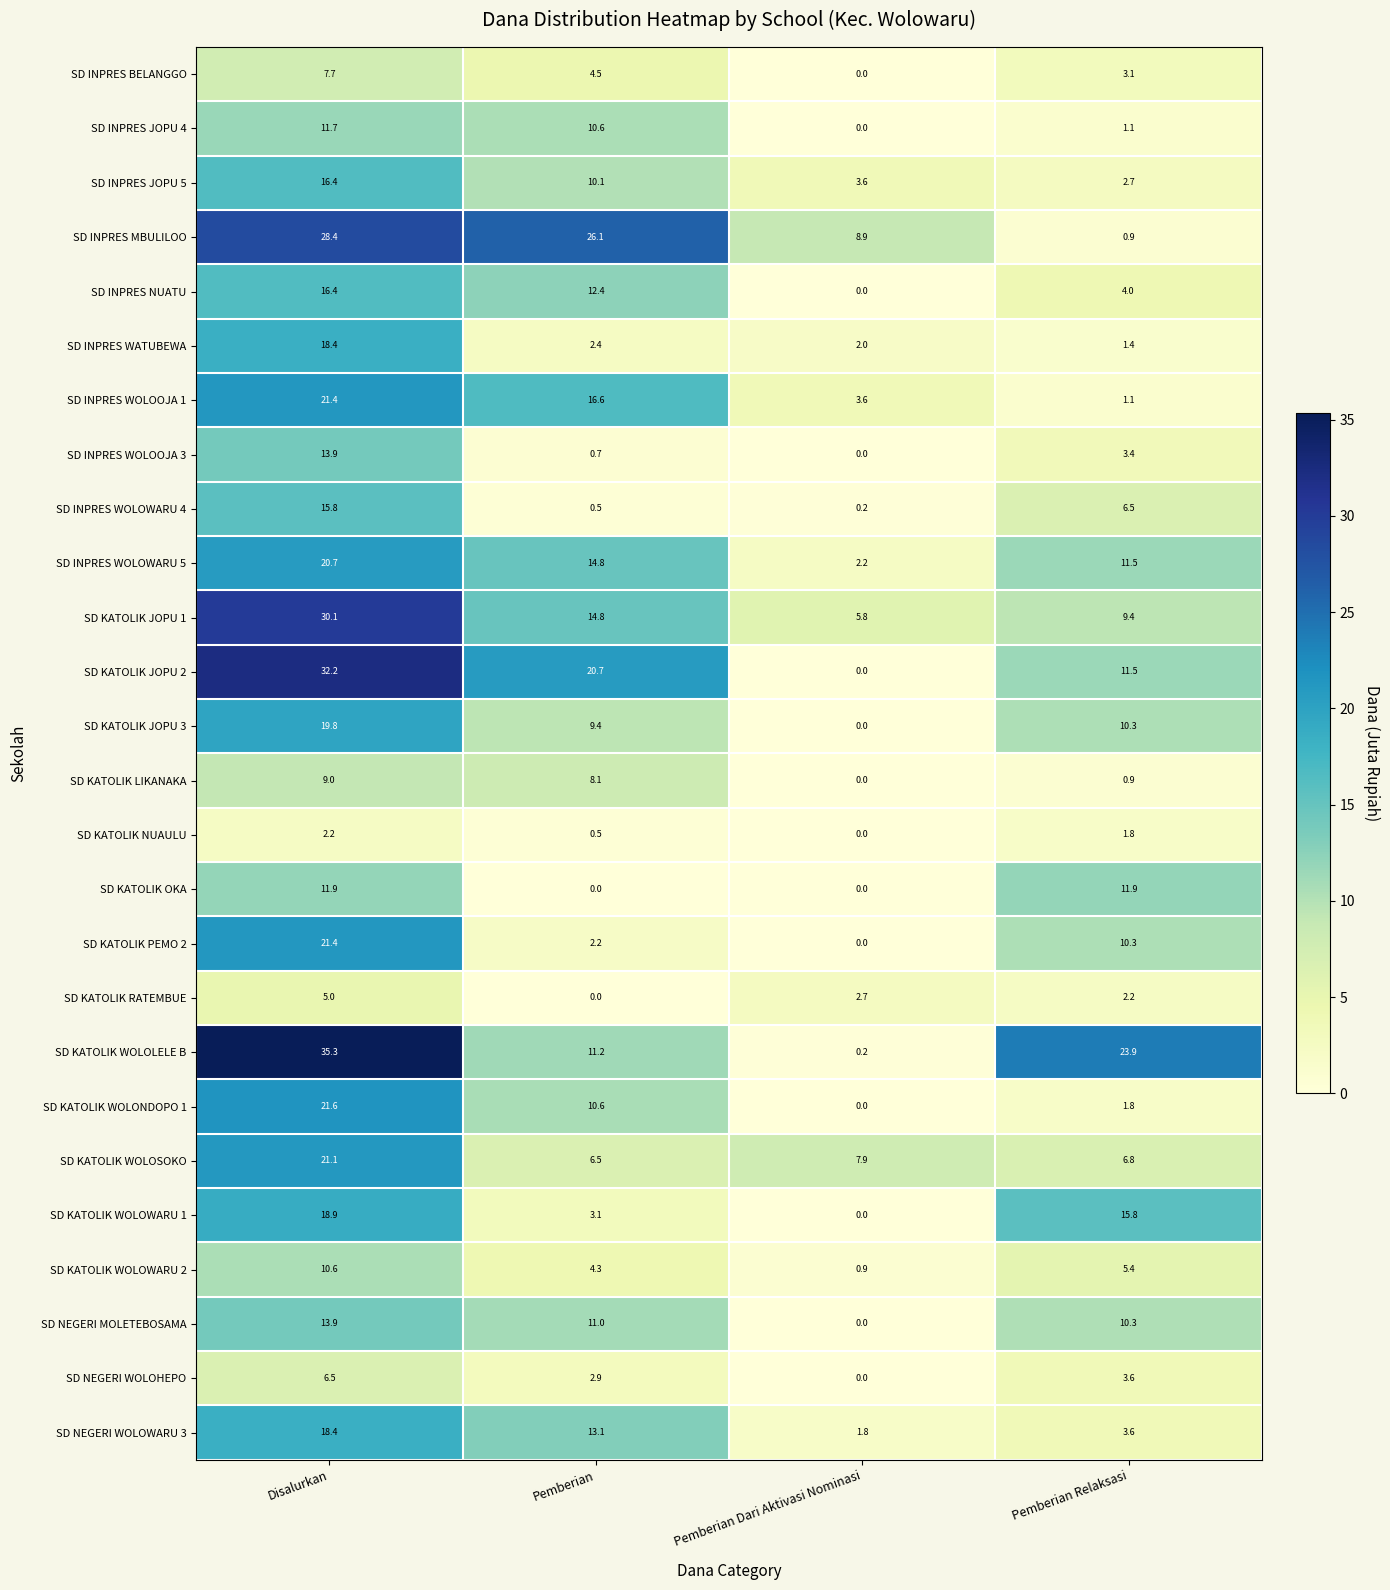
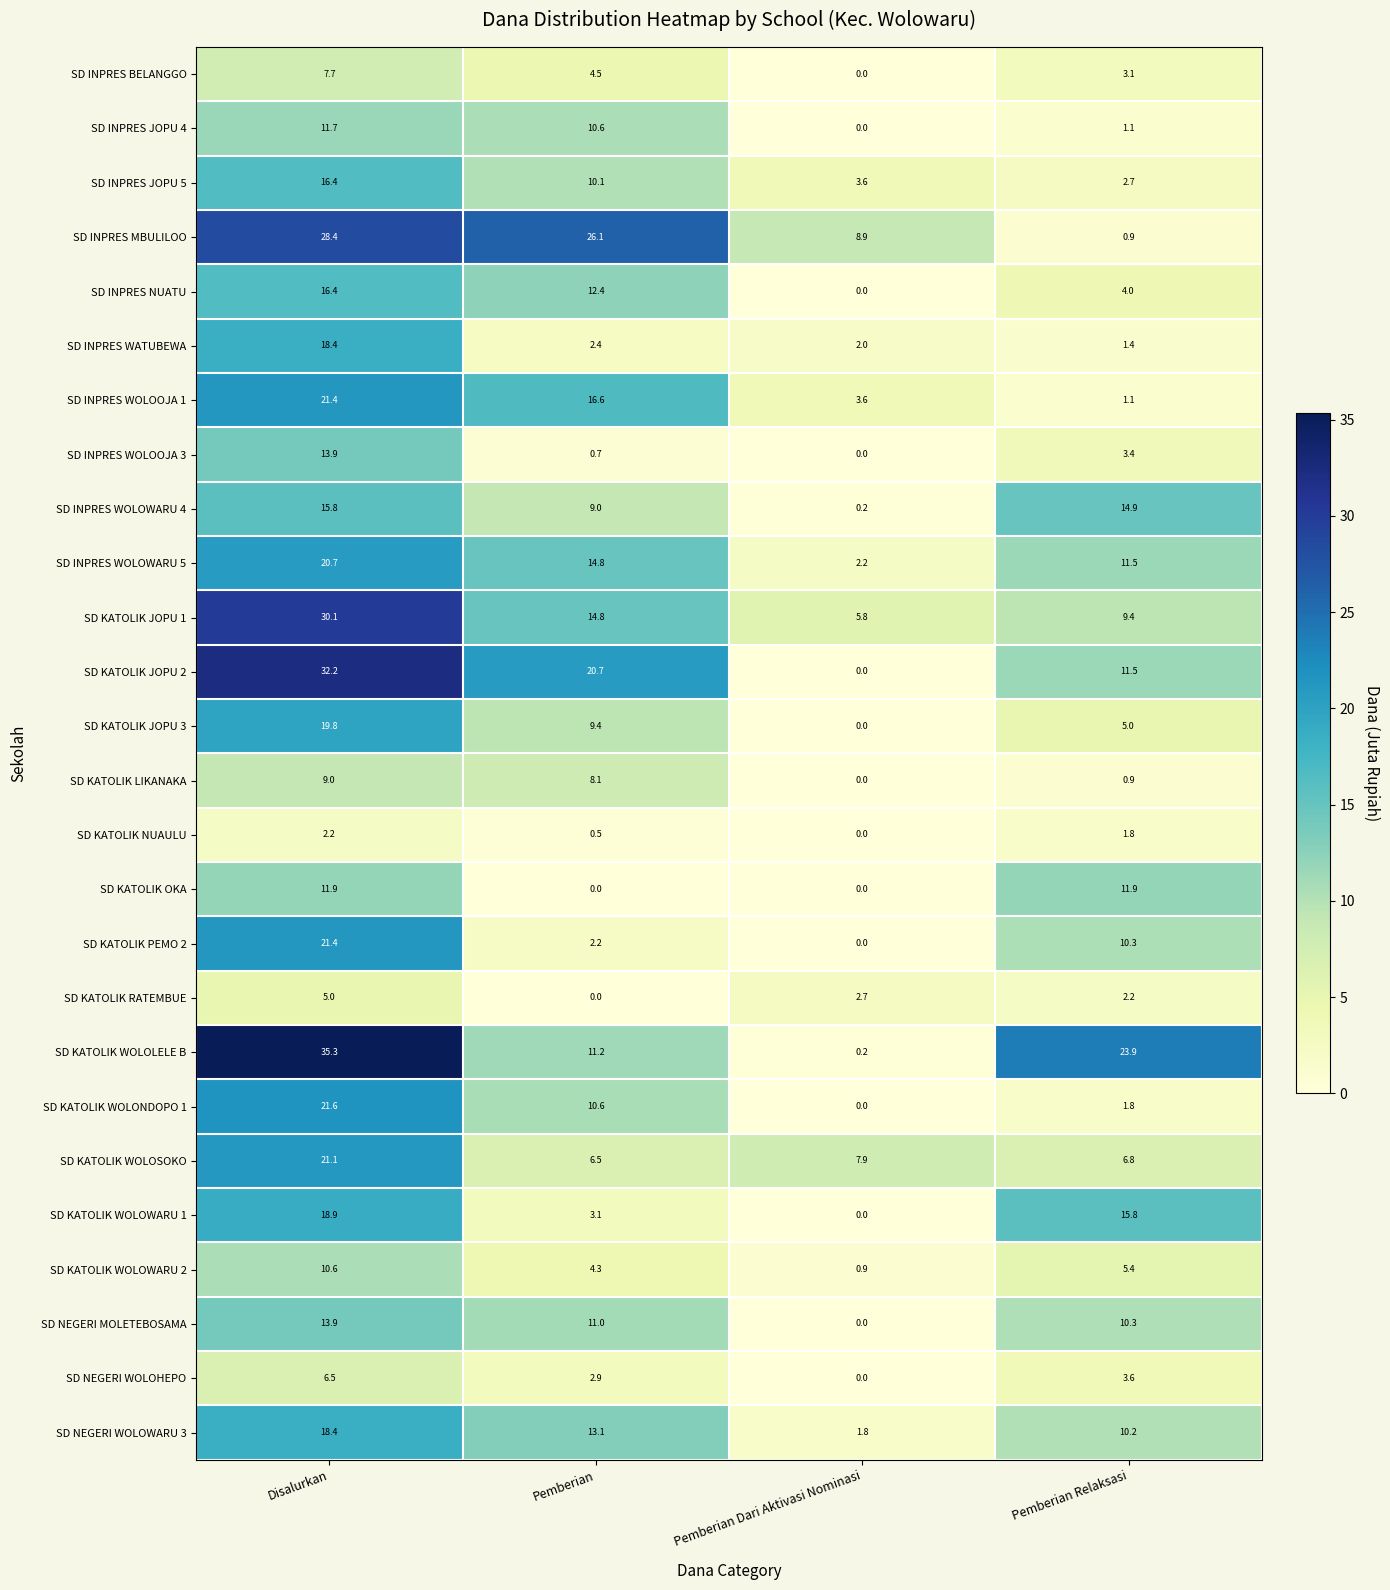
SD INPRES WOLOWARU 4, Pemberian: 0.5 -> 9.0
SD INPRES WOLOWARU 4, Pemberian Relaksasi: 6.5 -> 14.9
SD KATOLIK JOPU 3, Pemberian Relaksasi: 10.3 -> 5.0
SD NEGERI WOLOWARU 3, Pemberian Relaksasi: 3.6 -> 10.2
